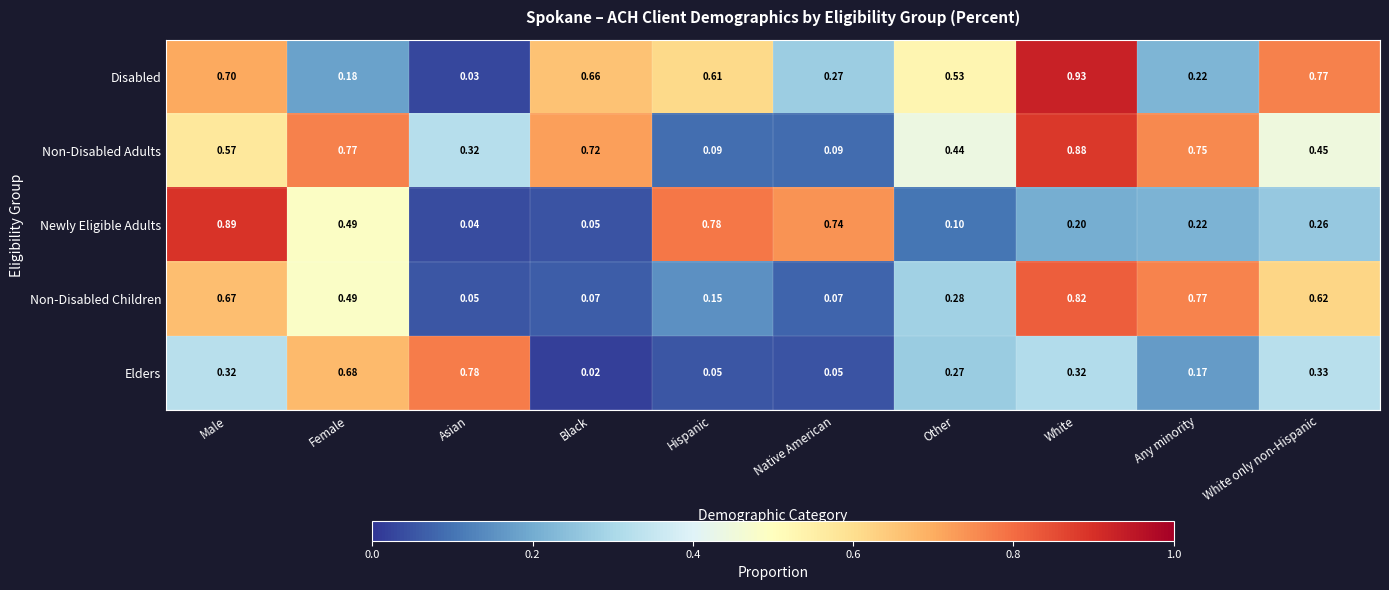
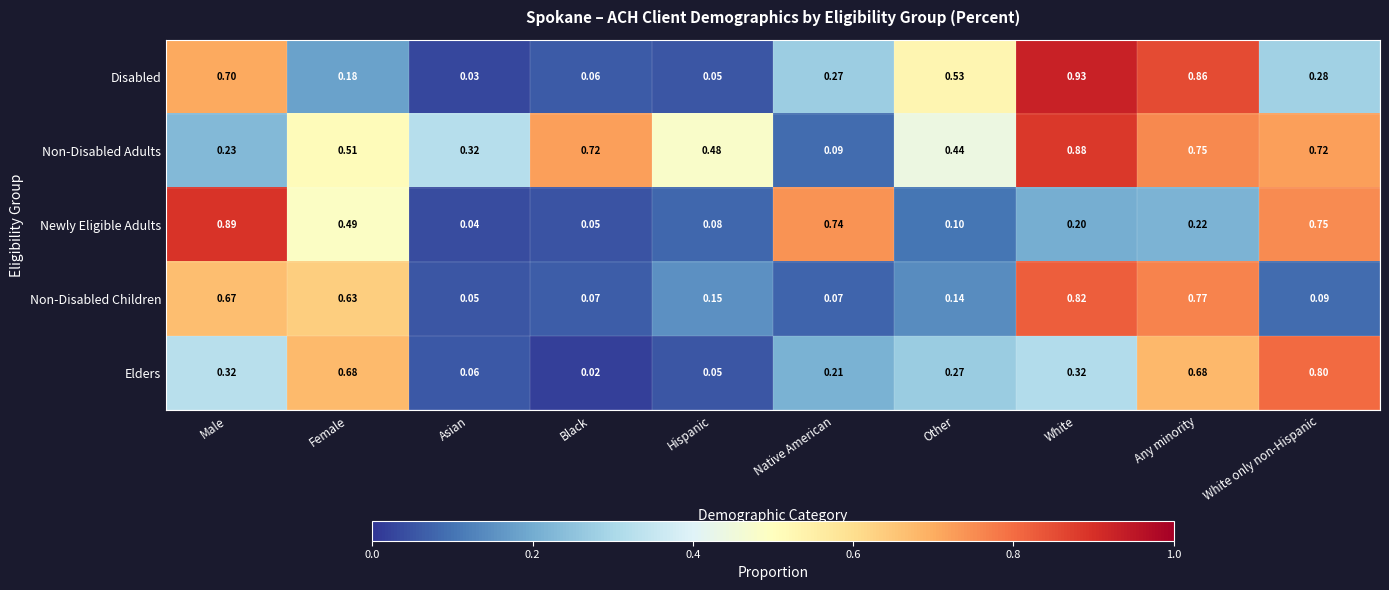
Disabled, Black: 0.66 -> 0.06
Disabled, Hispanic: 0.61 -> 0.05
Disabled, Any minority: 0.22 -> 0.86
Disabled, White only non-Hispanic: 0.77 -> 0.28
Non-Disabled Adults, Male: 0.57 -> 0.23
Non-Disabled Adults, Female: 0.77 -> 0.51
Non-Disabled Adults, Hispanic: 0.09 -> 0.48
Non-Disabled Adults, White only non-Hispanic: 0.45 -> 0.72
Newly Eligible Adults, Hispanic: 0.78 -> 0.08
Newly Eligible Adults, White only non-Hispanic: 0.26 -> 0.75
Non-Disabled Children, Female: 0.49 -> 0.63
Non-Disabled Children, Other: 0.28 -> 0.14
Non-Disabled Children, White only non-Hispanic: 0.62 -> 0.09
Elders, Asian: 0.78 -> 0.06
Elders, Native American: 0.05 -> 0.21
Elders, Any minority: 0.17 -> 0.68
Elders, White only non-Hispanic: 0.33 -> 0.80
